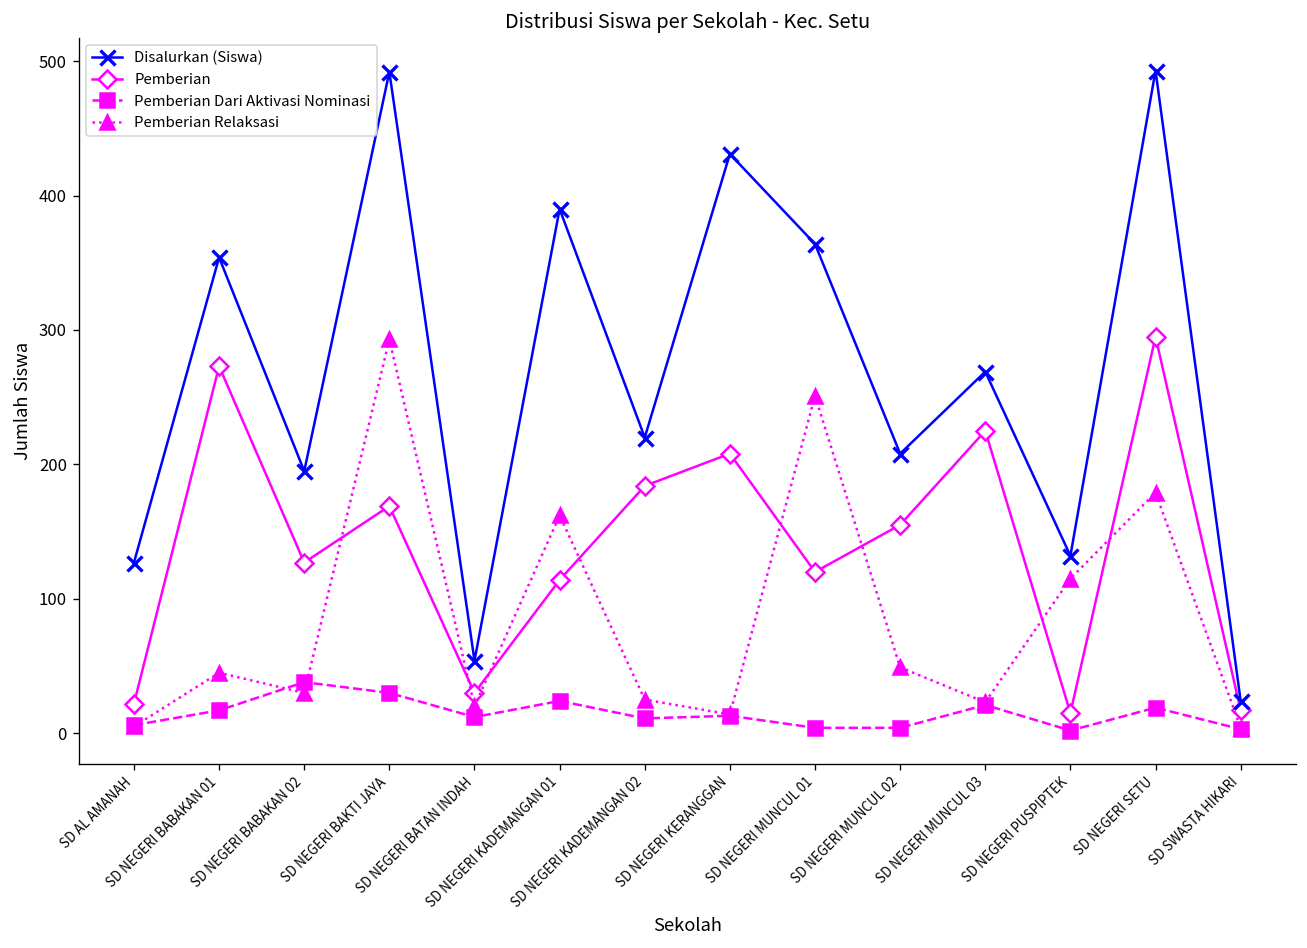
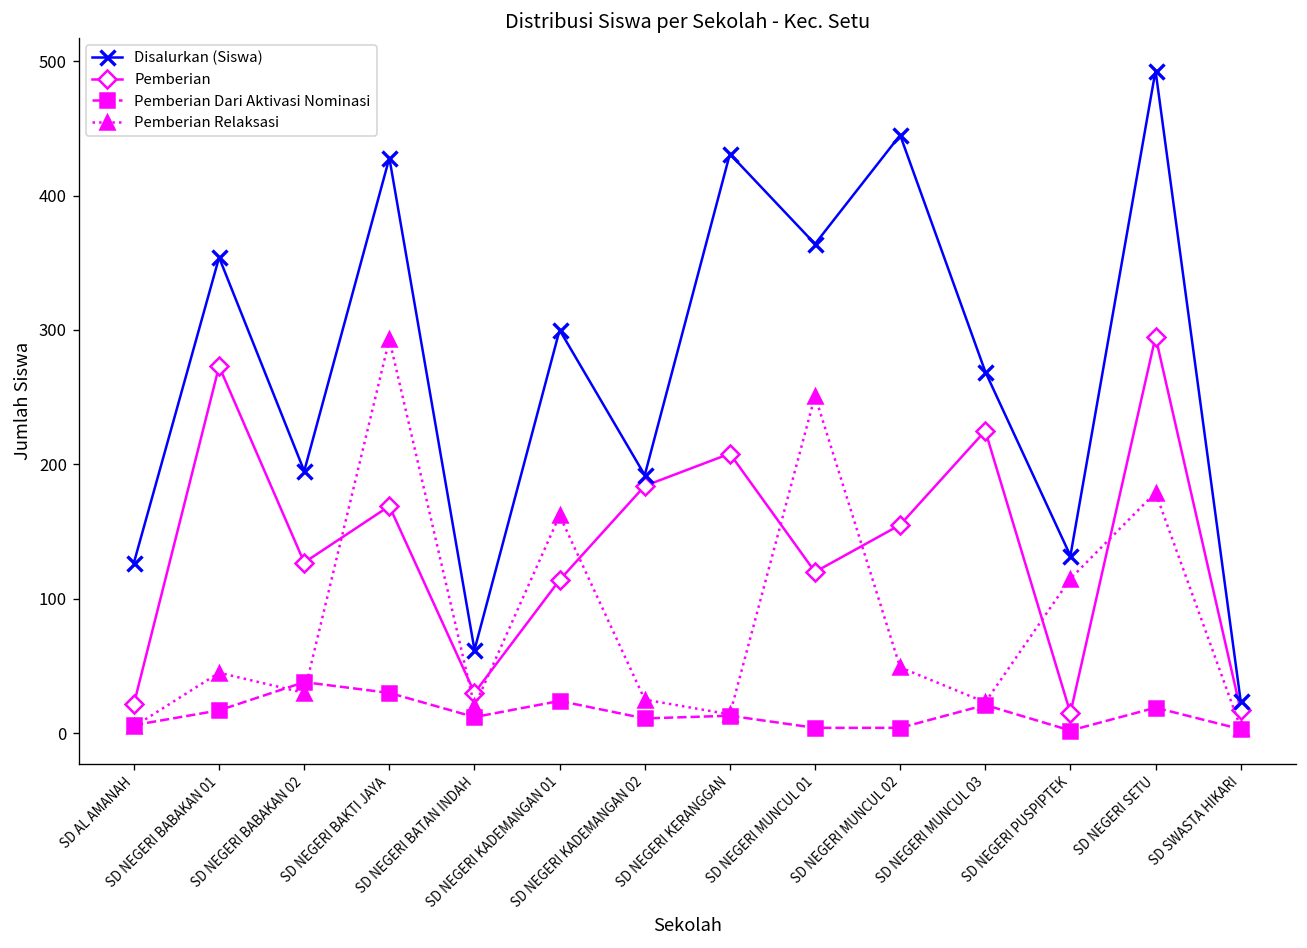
Disalurkan (Siswa), SD NEGERI BAKTI JAYA: 492 -> 428
Disalurkan (Siswa), SD NEGERI BATAN INDAH: 54 -> 62
Disalurkan (Siswa), SD NEGERI KADEMANGAN 01: 390 -> 300
Disalurkan (Siswa), SD NEGERI KADEMANGAN 02: 220 -> 192
Disalurkan (Siswa), SD NEGERI MUNCUL 02: 208 -> 445
